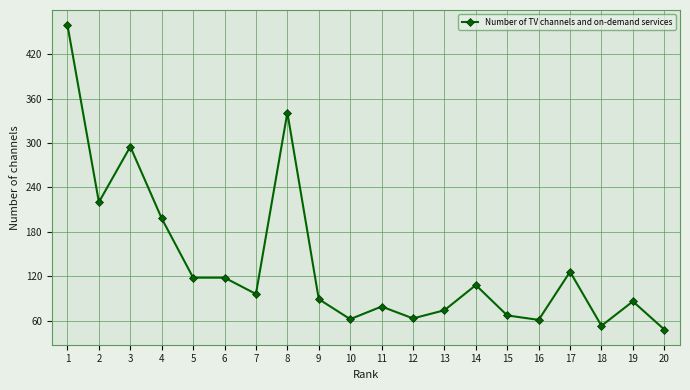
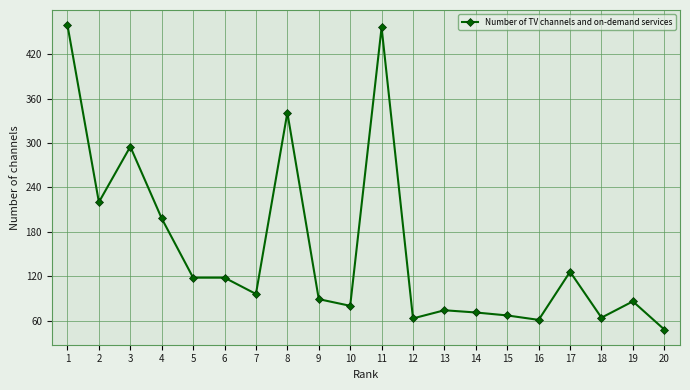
10: 60 -> 80
11: 80 -> 460
14: 110 -> 70
18: 50 -> 60
